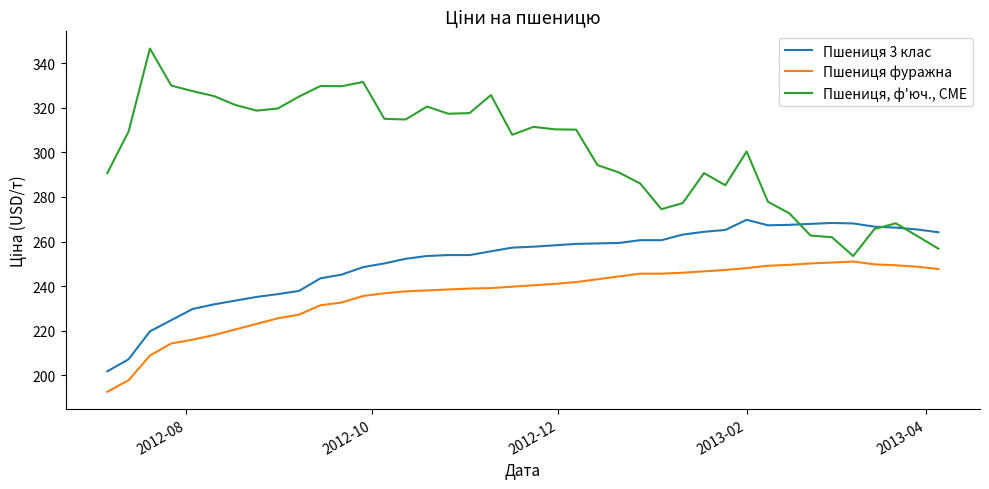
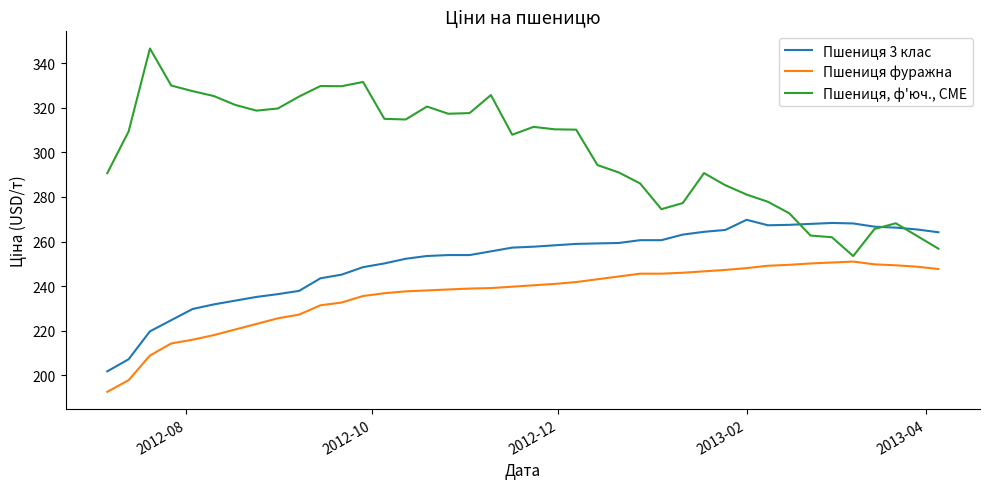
Пшениця, ф'юч., CME, 2013-02: 300 -> 281
